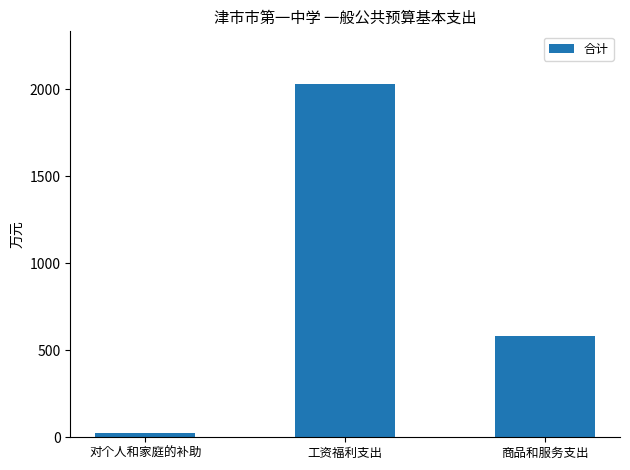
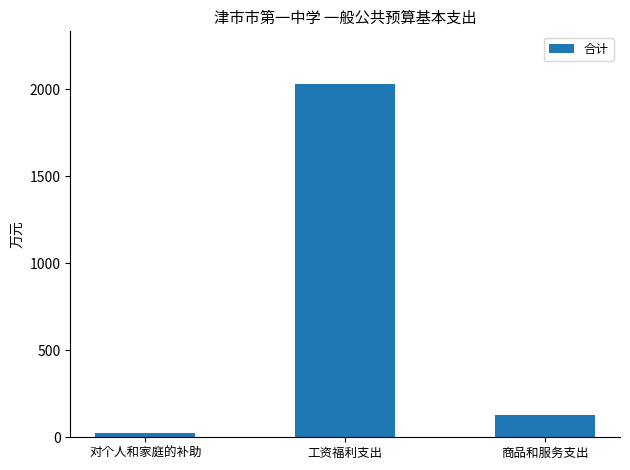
商品和服务支出: 580 -> 130
